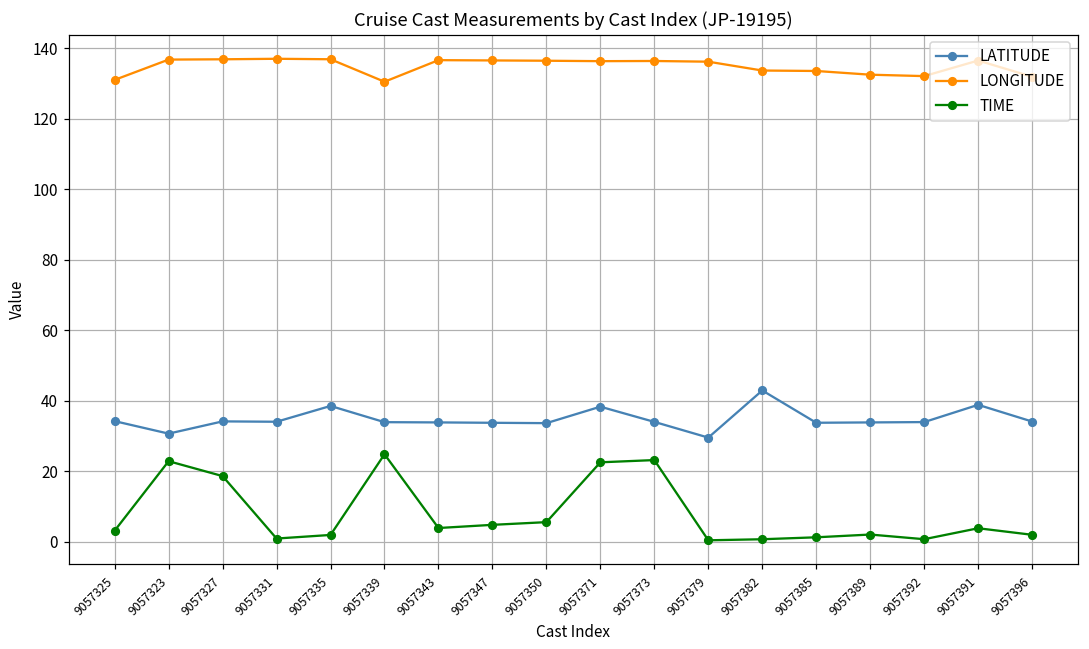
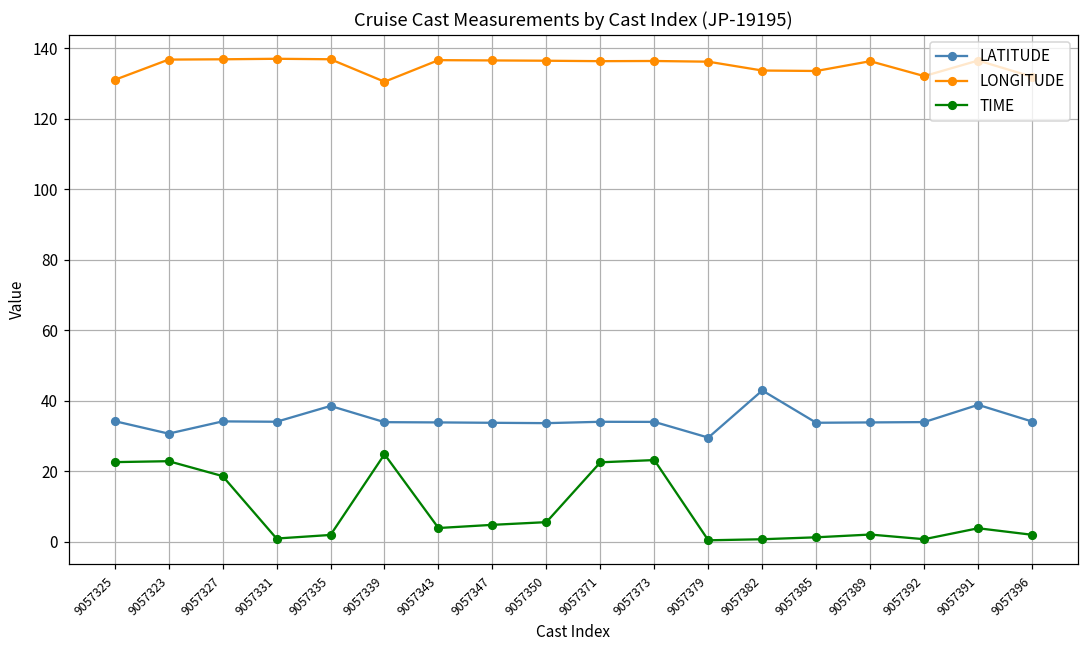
TIME, 9057325: 3 -> 23
LATITUDE, 9057371: 38 -> 34
LONGITUDE, 9057389: 132 -> 136
